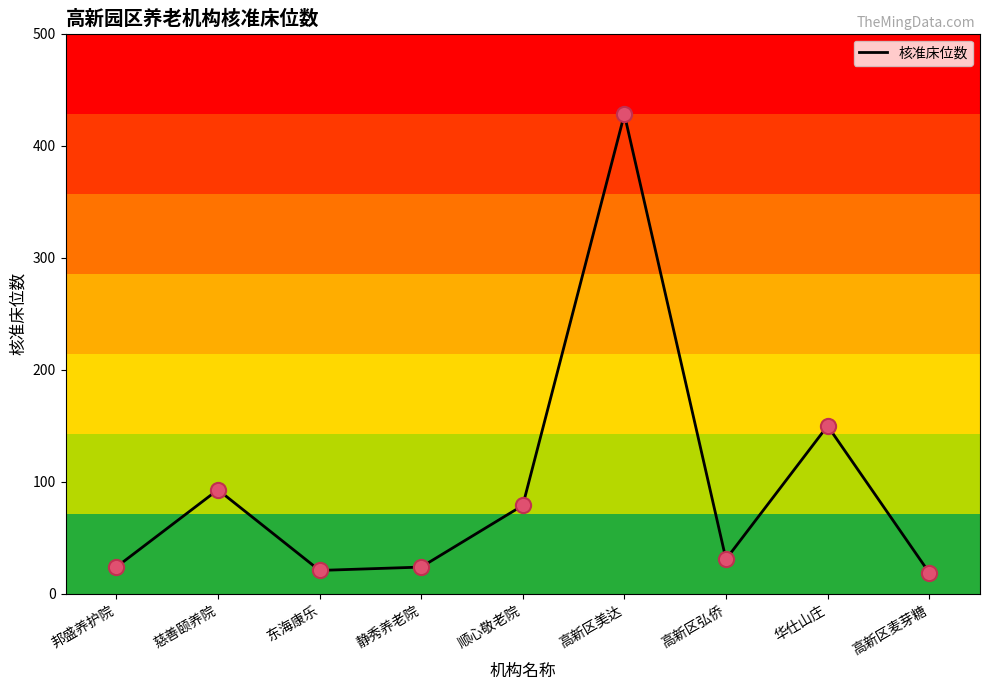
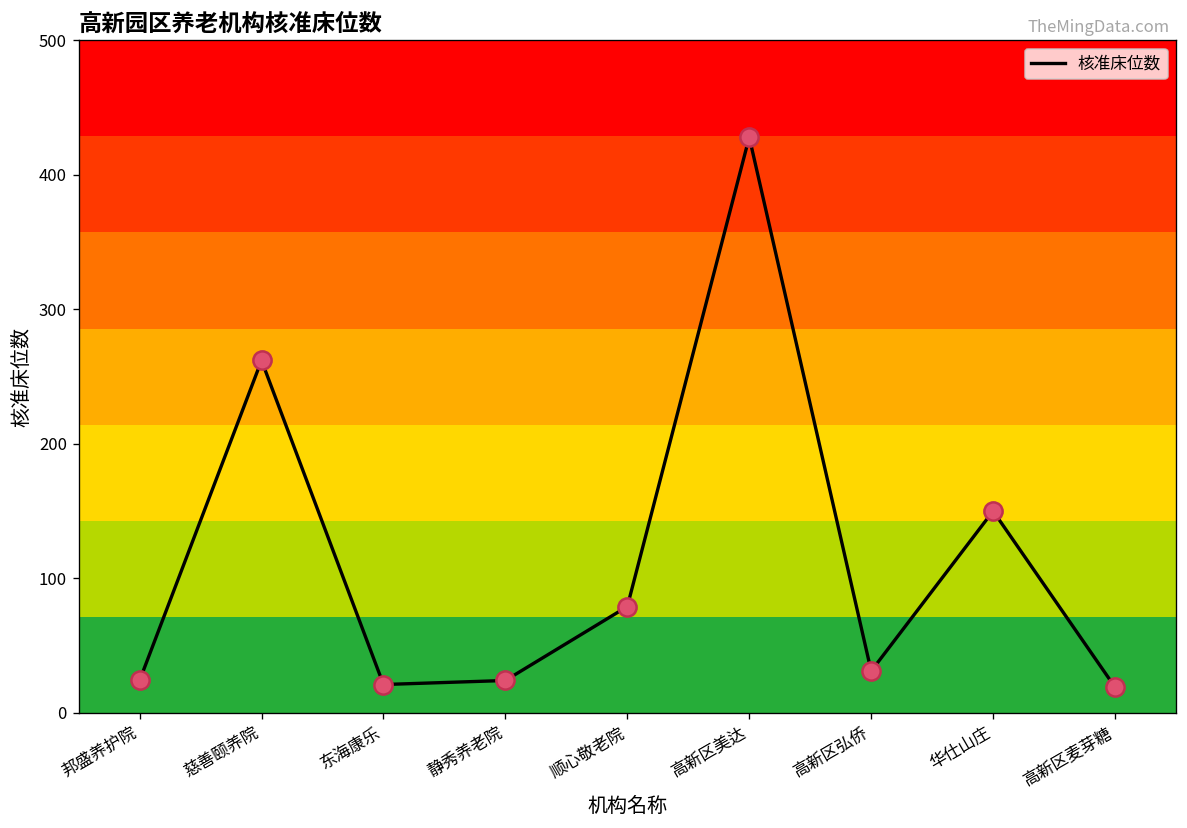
慈善颐养院: 93 -> 262
